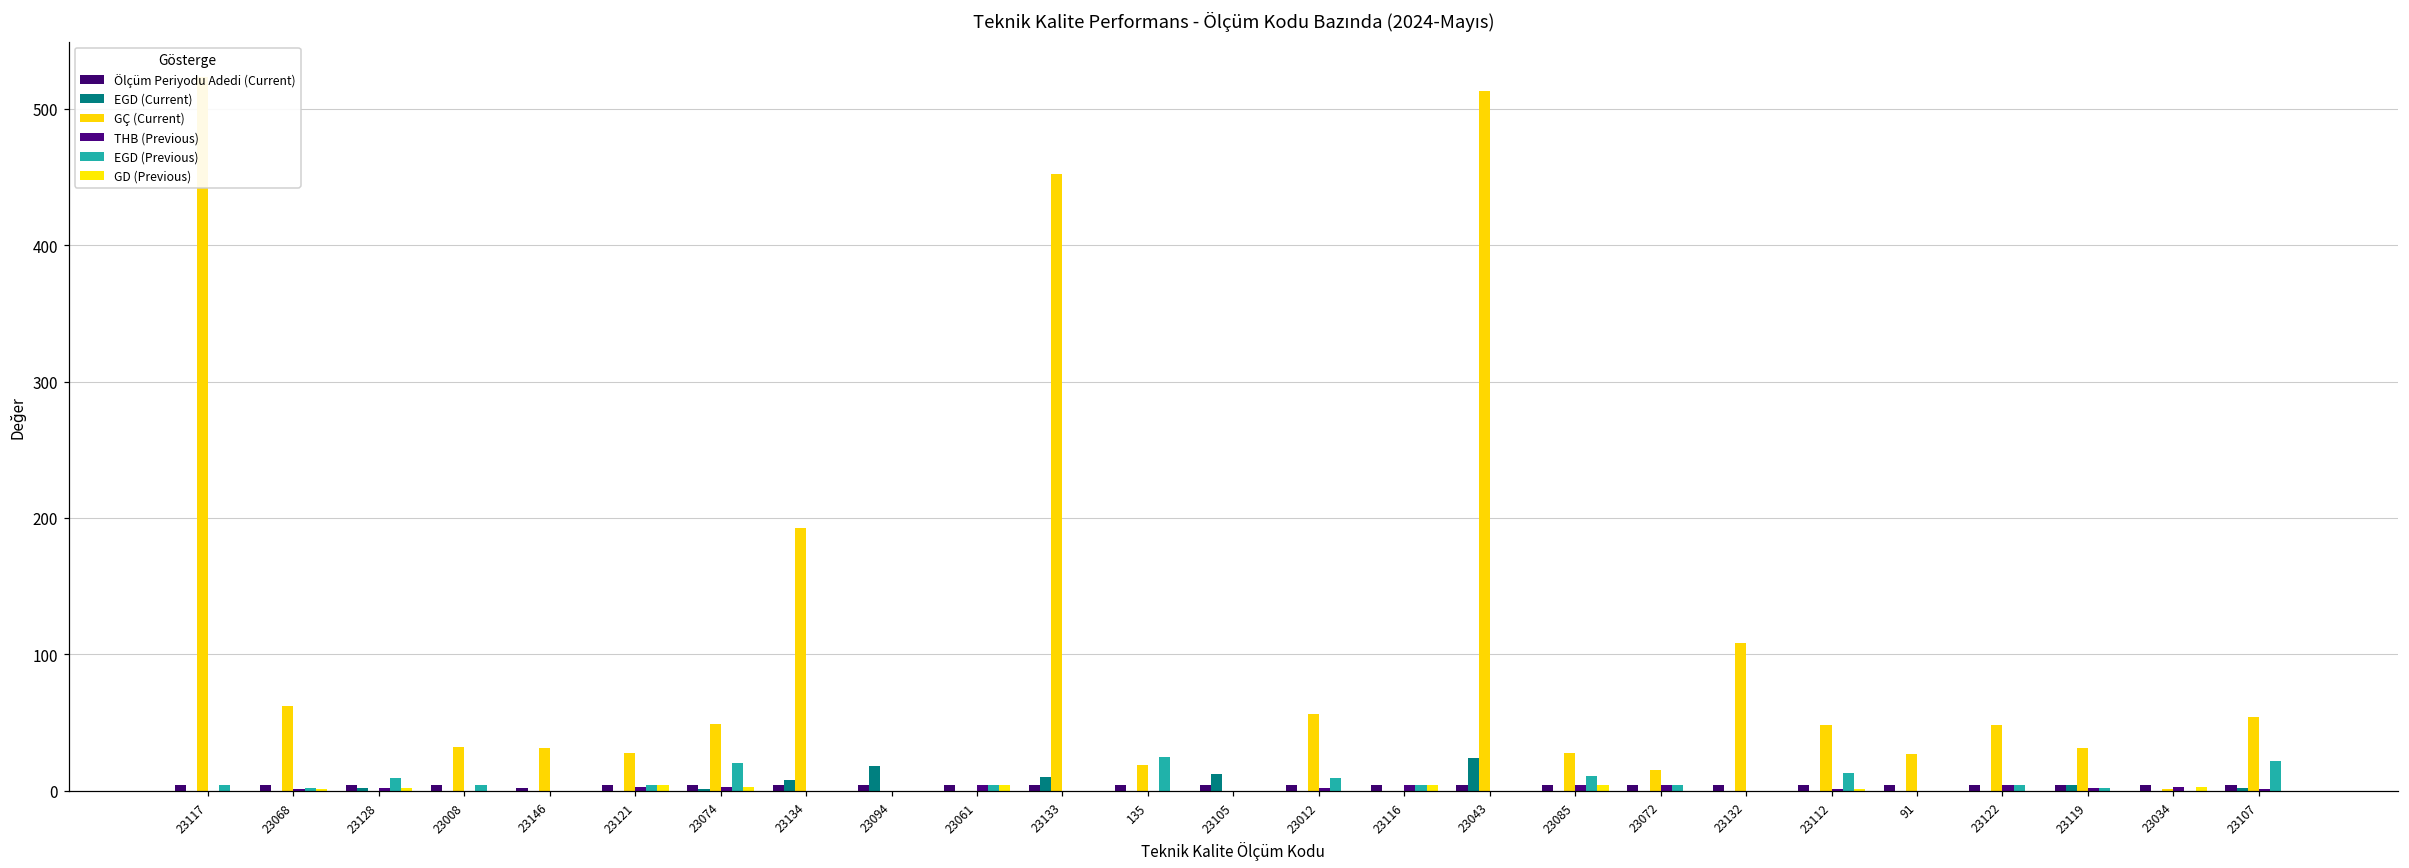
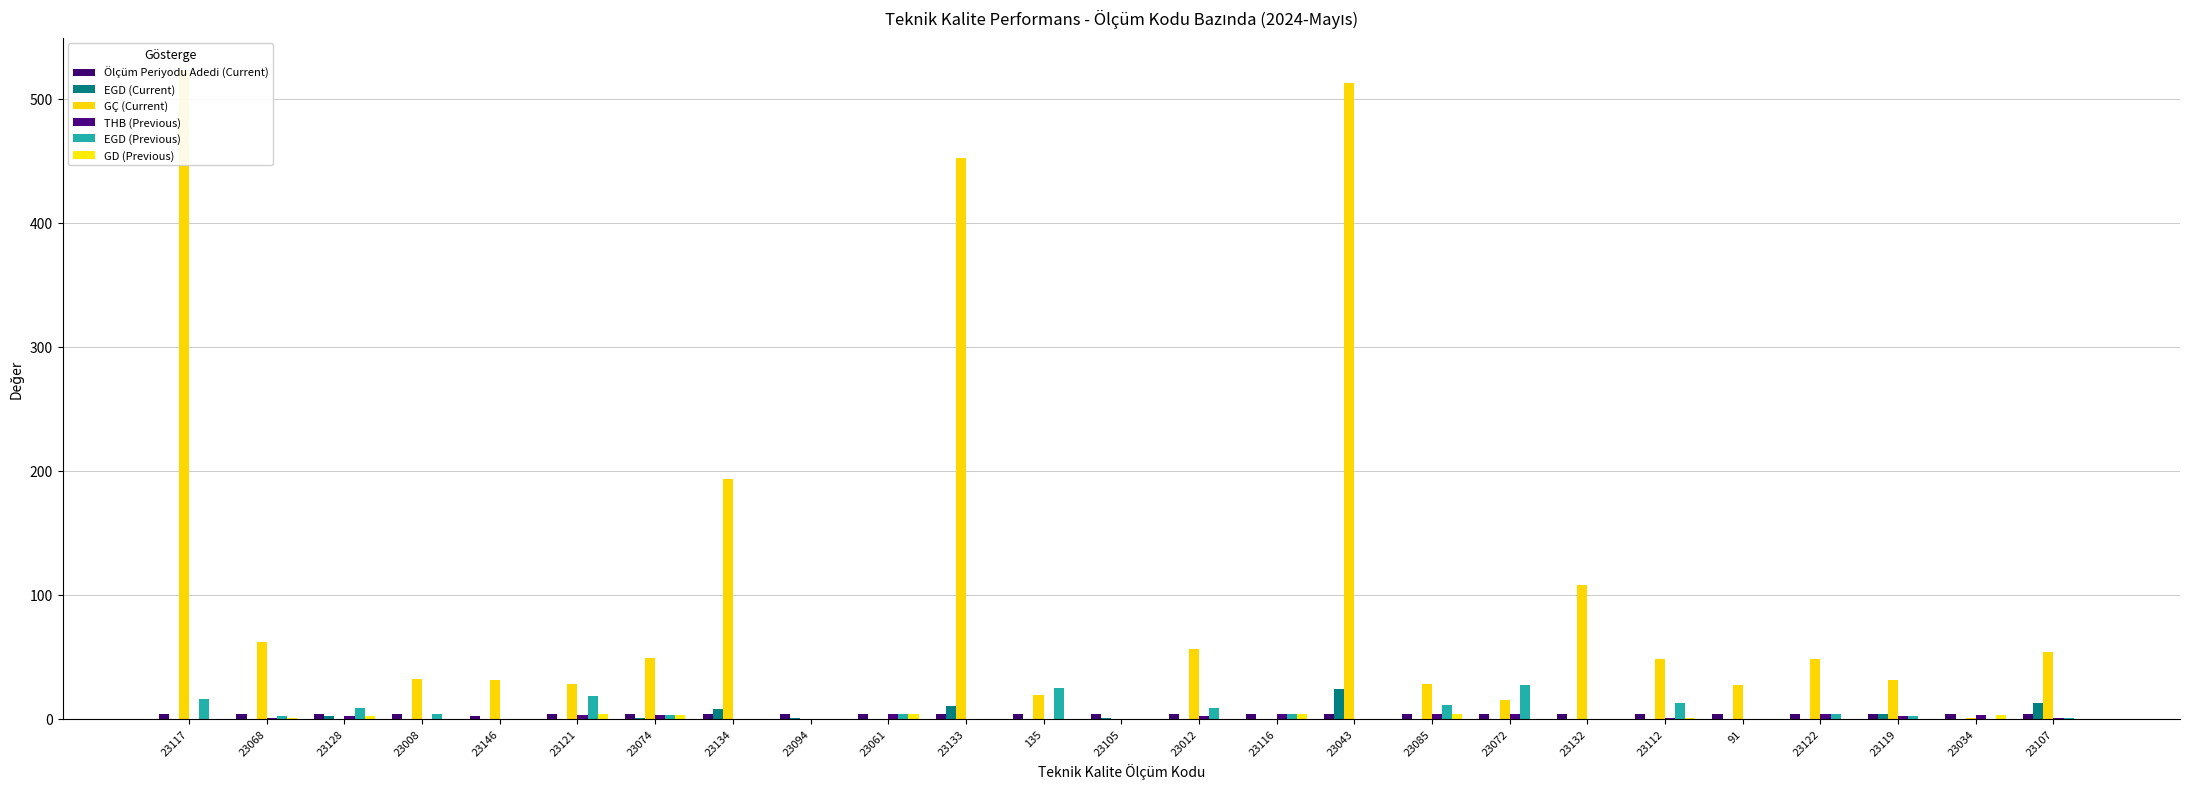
EGD (Previous), 23117: 4 -> 16
EGD (Previous), 23121: 4 -> 18
EGD (Previous), 23074: 20 -> 3
EGD (Current), 23094: 18 -> 1
EGD (Current), 23105: 12 -> 1
EGD (Previous), 23072: 4 -> 27
EGD (Current), 23107: 2 -> 13
EGD (Previous), 23107: 22 -> 1
